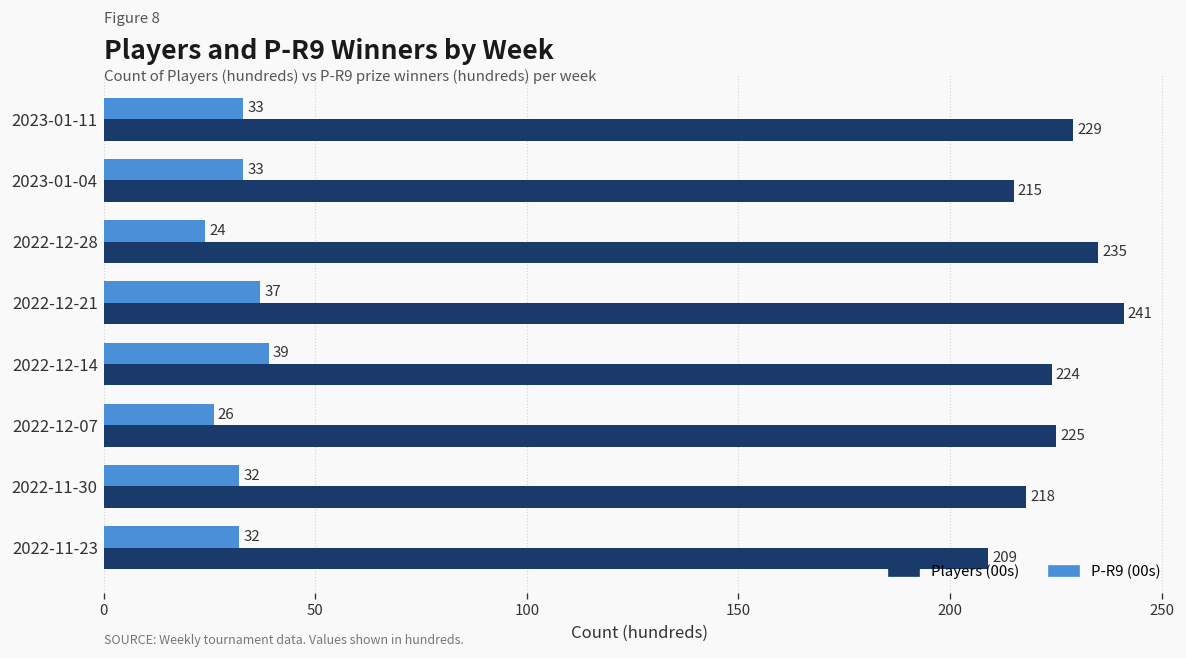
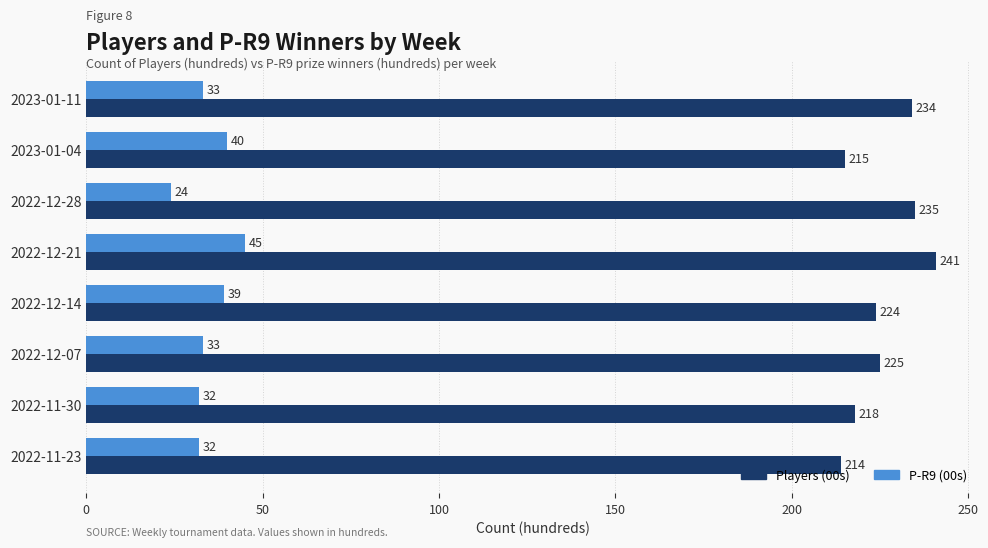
Players (00s), 2023-01-11: 229 -> 234
P-R9 (00s), 2023-01-04: 33 -> 40
P-R9 (00s), 2022-12-21: 37 -> 45
P-R9 (00s), 2022-12-07: 26 -> 33
Players (00s), 2022-11-23: 209 -> 214
